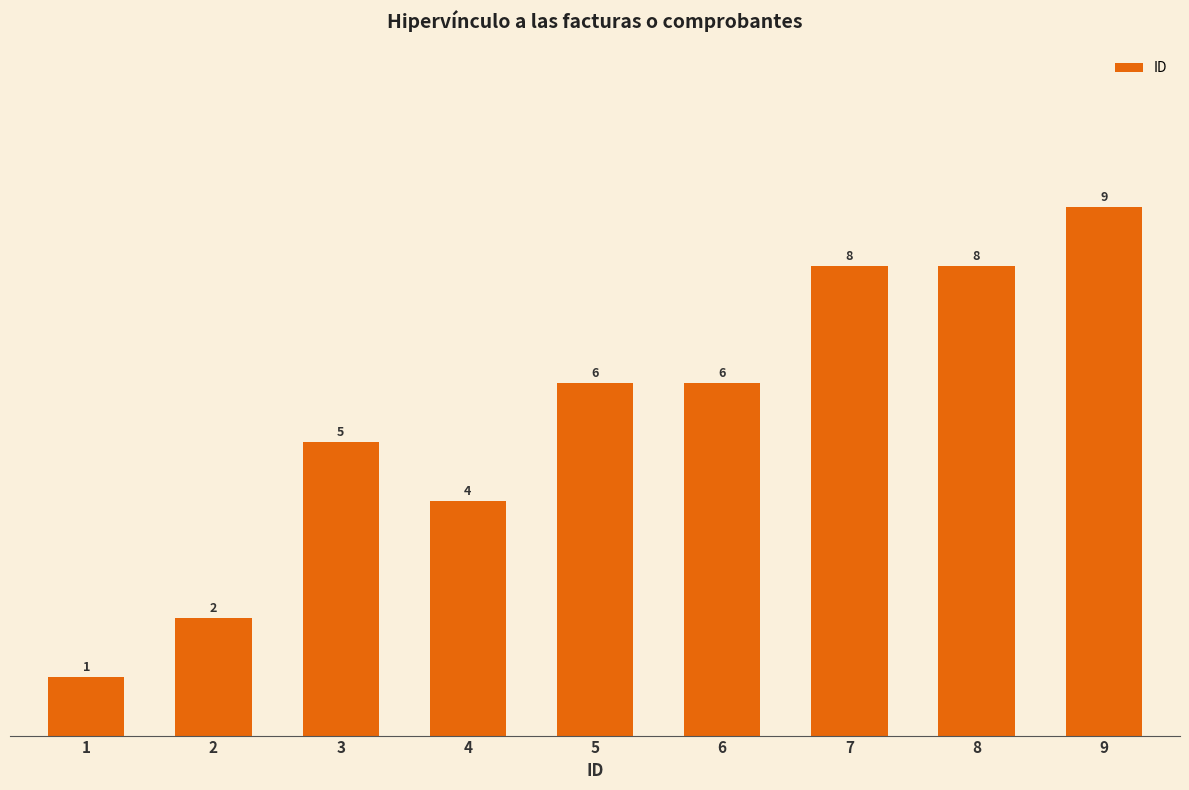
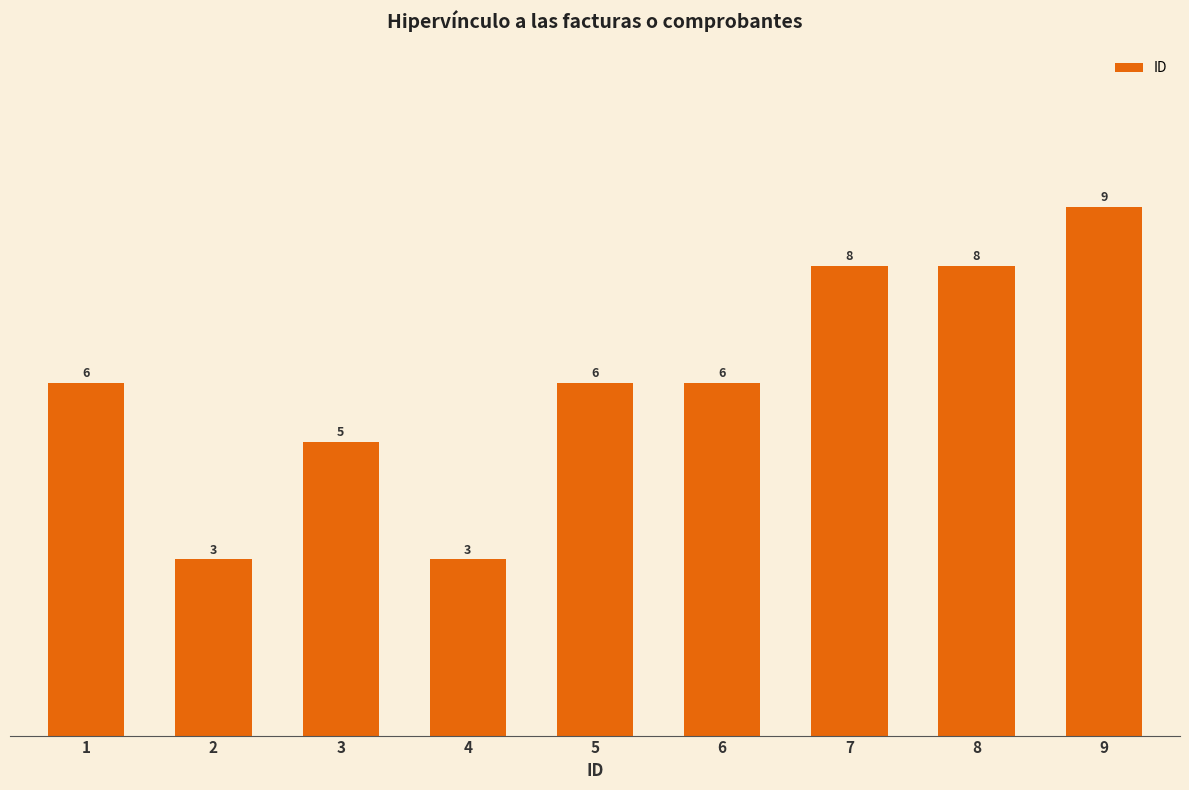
1: 1 -> 6
2: 2 -> 3
4: 4 -> 3
